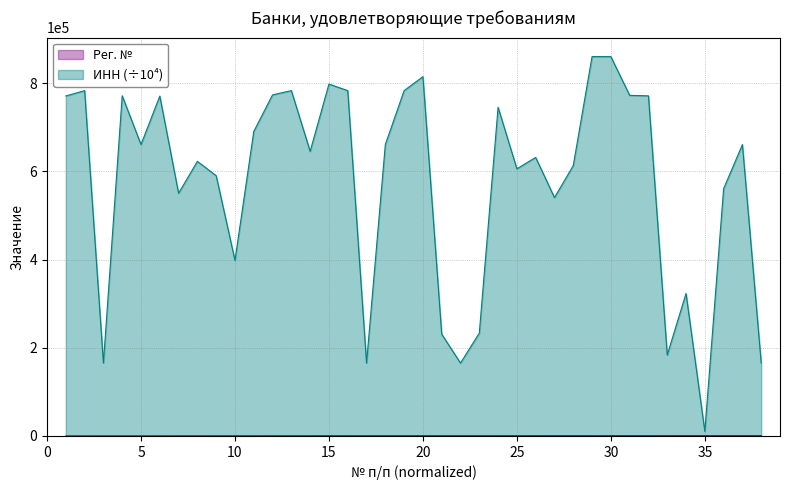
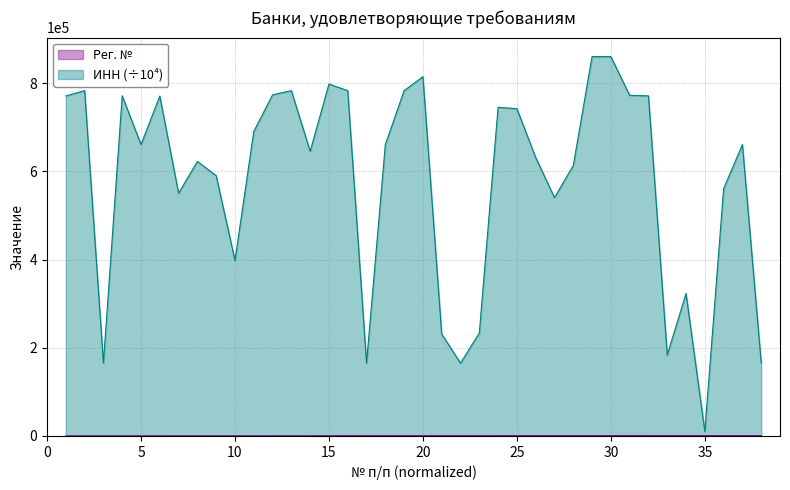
ИНН (÷10⁴), 25: 610000 -> 740000
